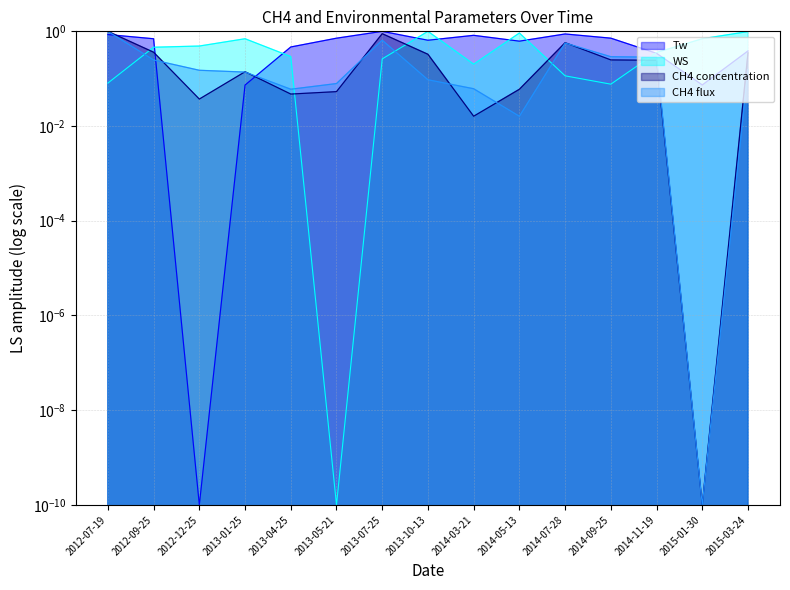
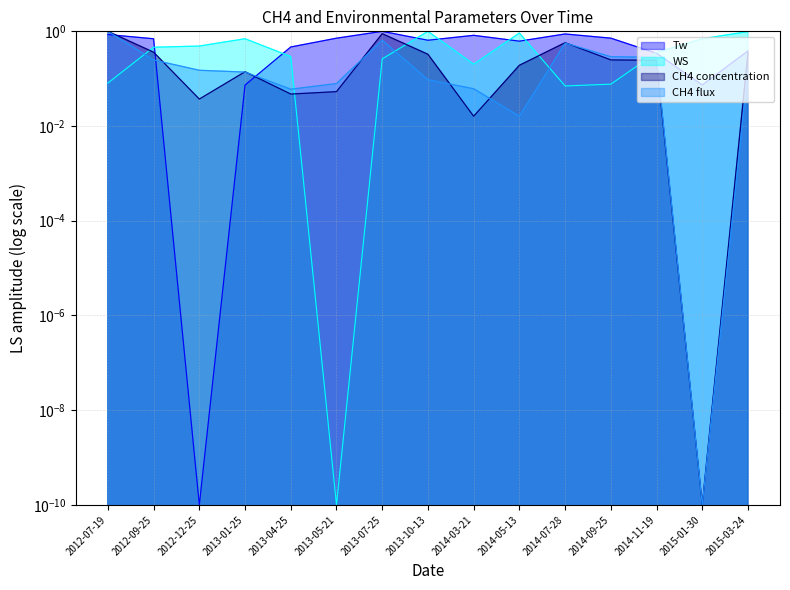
CH4 concentration, 2014-05-13: 0.06 -> 0.19
WS, 2014-07-28: 0.11 -> 0.07
